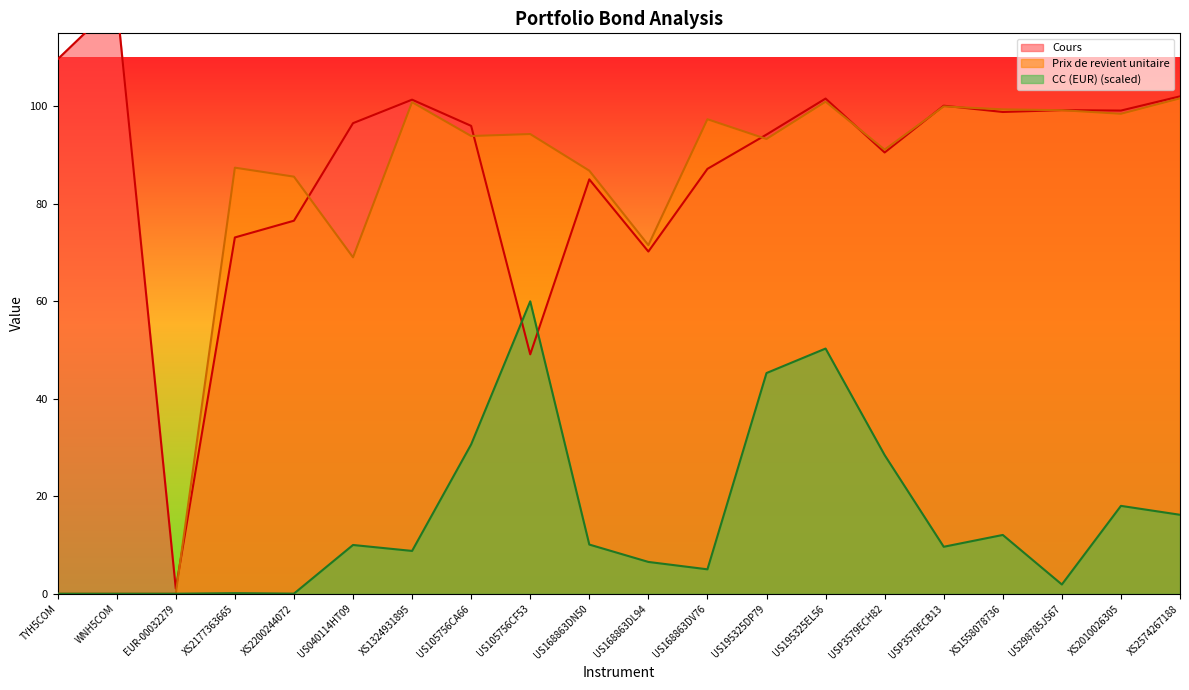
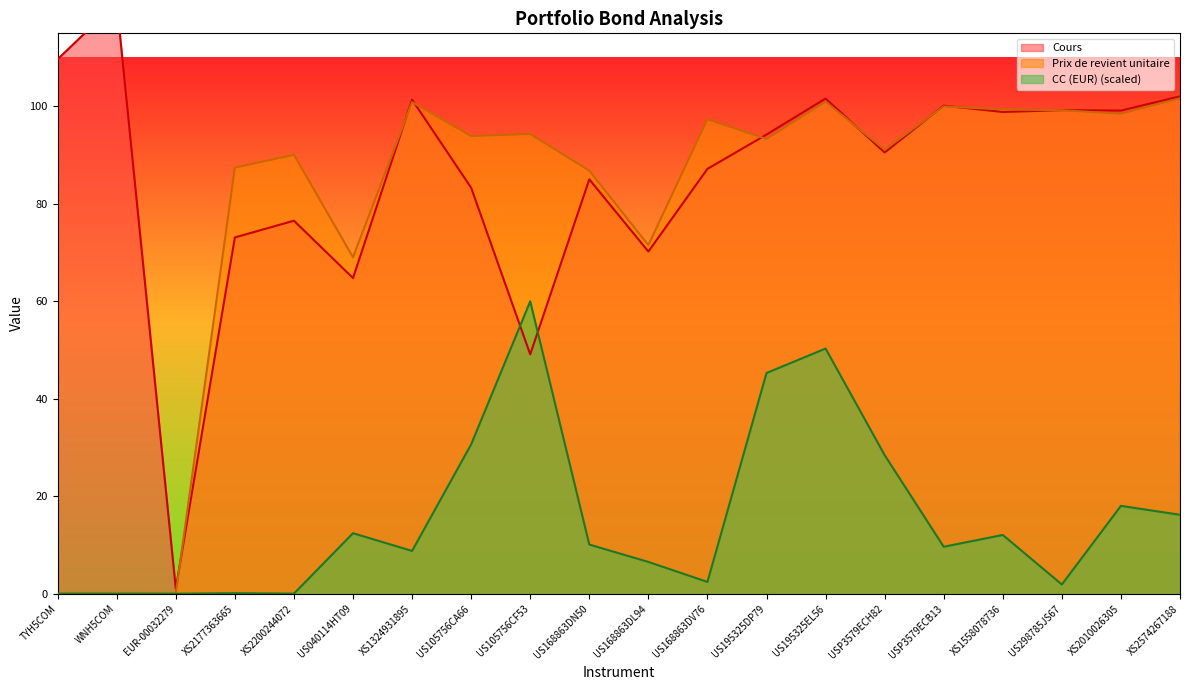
Prix de revient unitaire, XS2200244072: 86 -> 90
Cours, US040114HT09: 97 -> 65
CC (EUR) (scaled), US040114HT09: 10 -> 12
Cours, US105756CA66: 96 -> 83
CC (EUR) (scaled), US168863DV76: 5 -> 2
